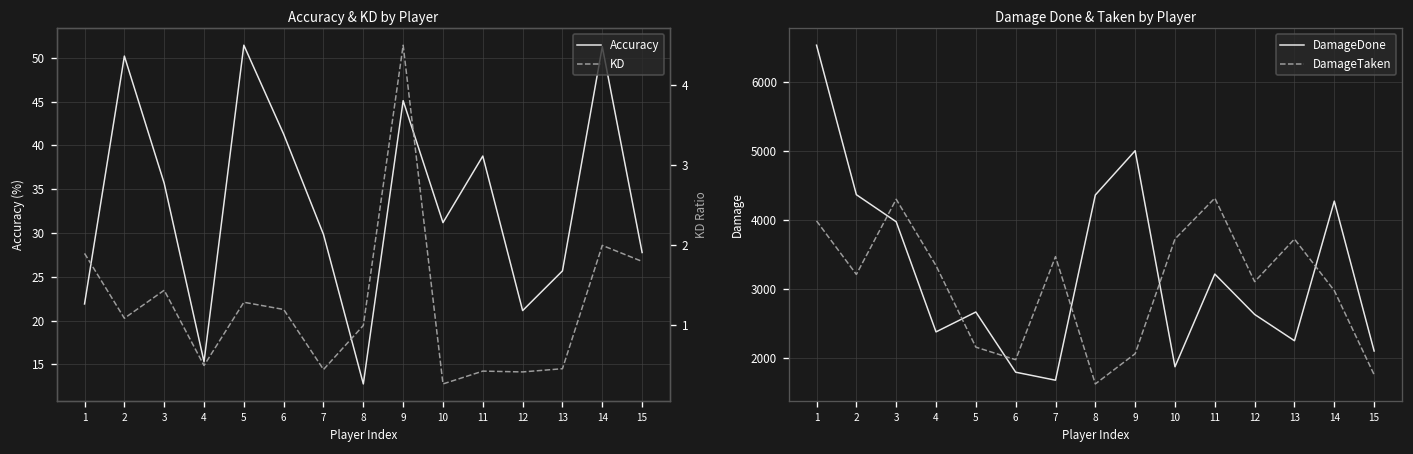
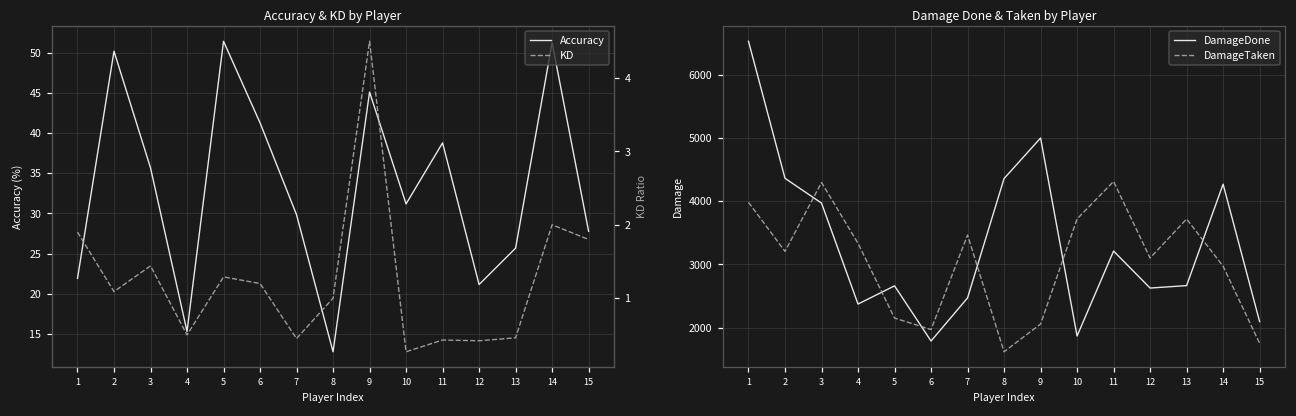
Damage Done & Taken by Player, DamageDone, 7: 1700 -> 2500
Damage Done & Taken by Player, DamageDone, 13: 2200 -> 2700
